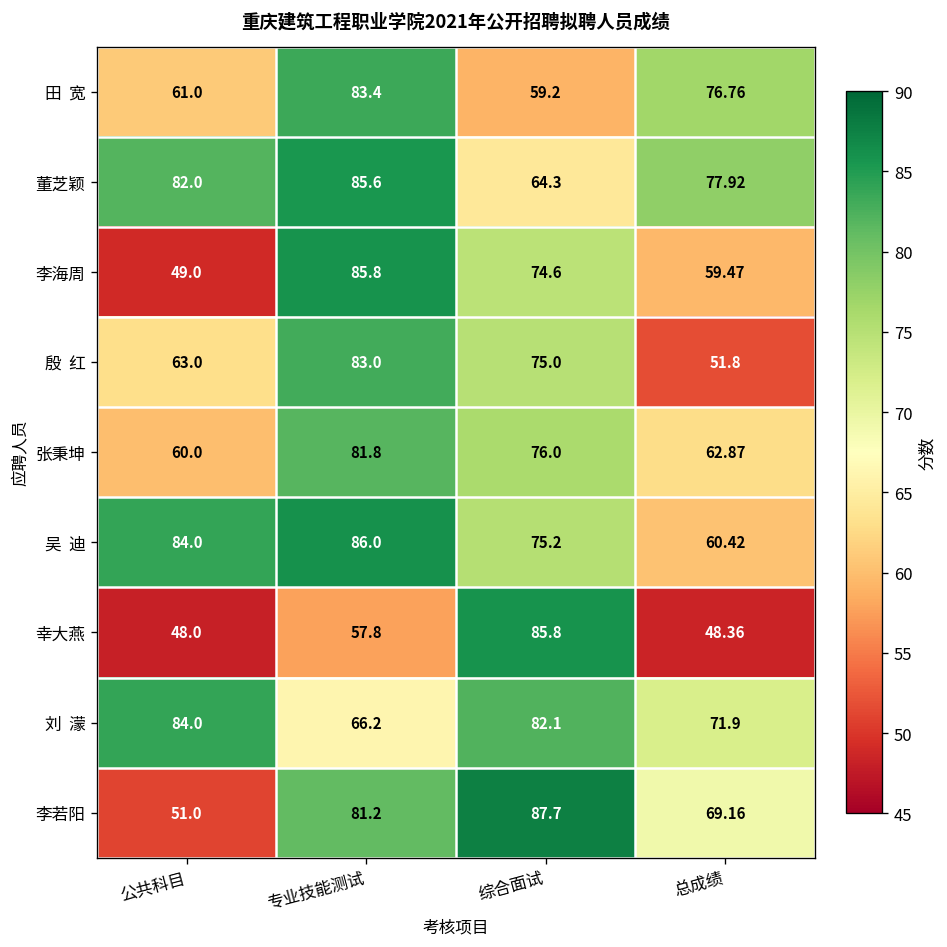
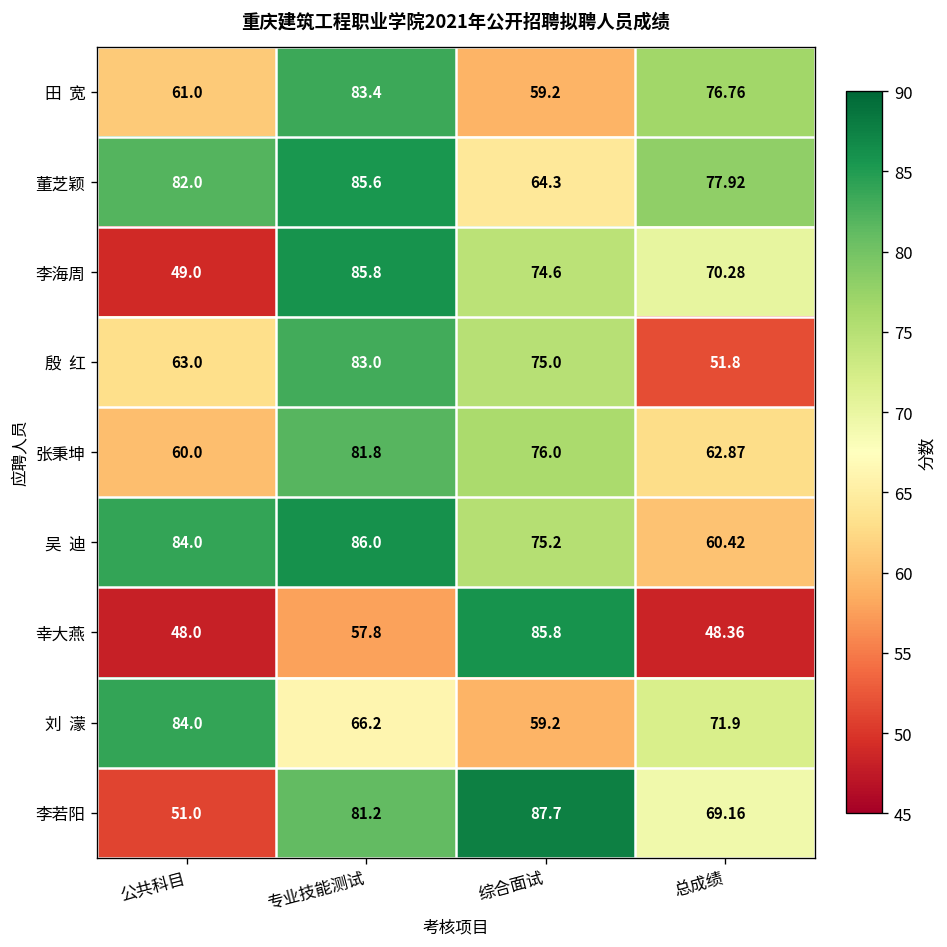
李海周, 总成绩: 59.47 -> 70.28
刘 濛, 综合面试: 82.1 -> 59.2
